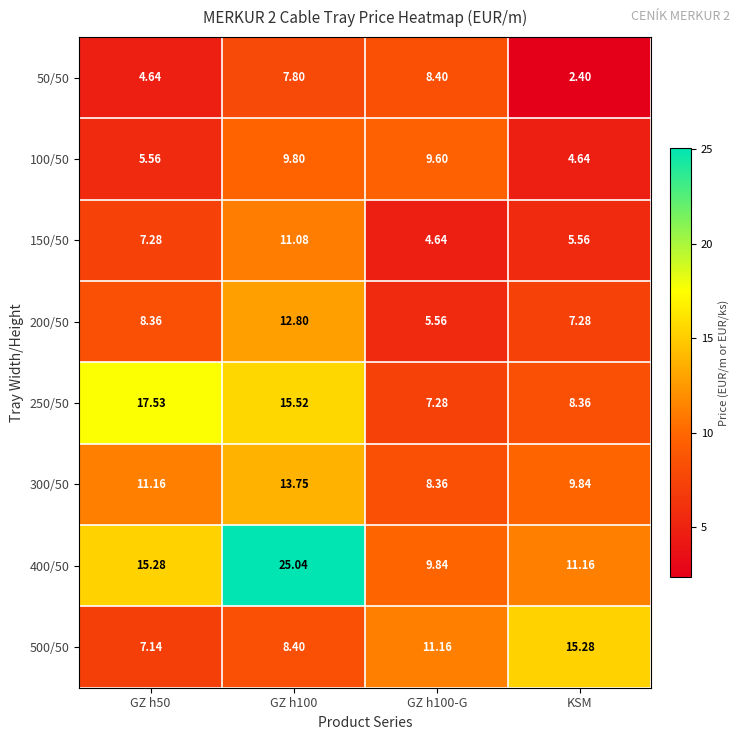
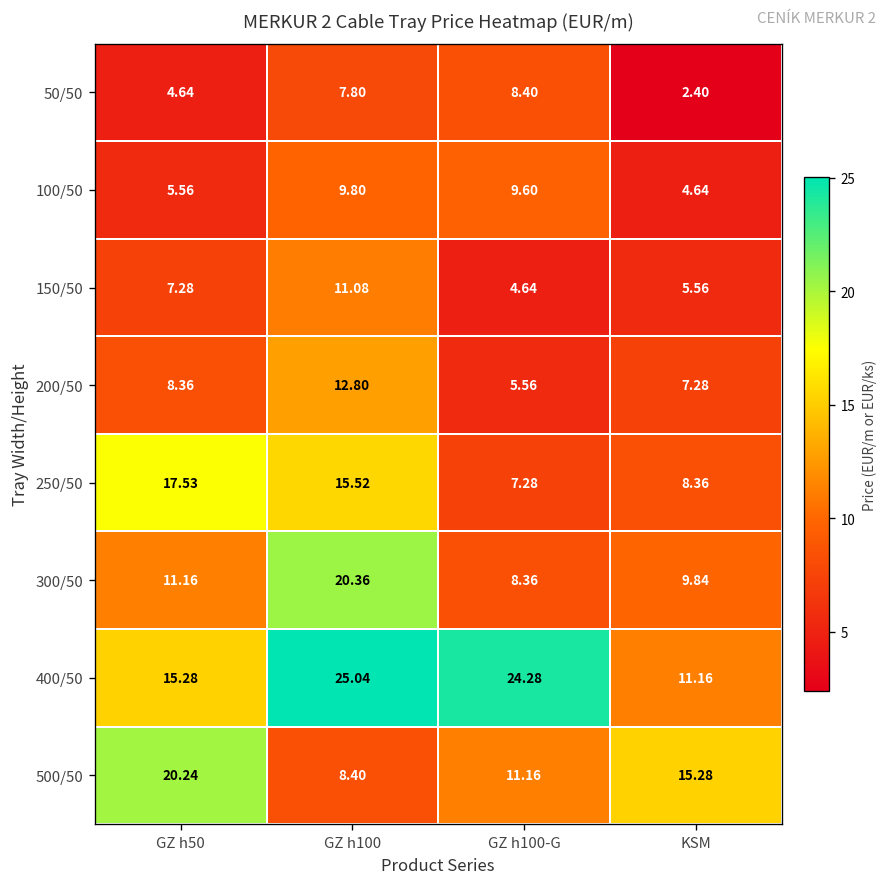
300/50, GZ h100: 13.75 -> 20.36
400/50, GZ h100-G: 9.84 -> 24.28
500/50, GZ h50: 7.14 -> 20.24
